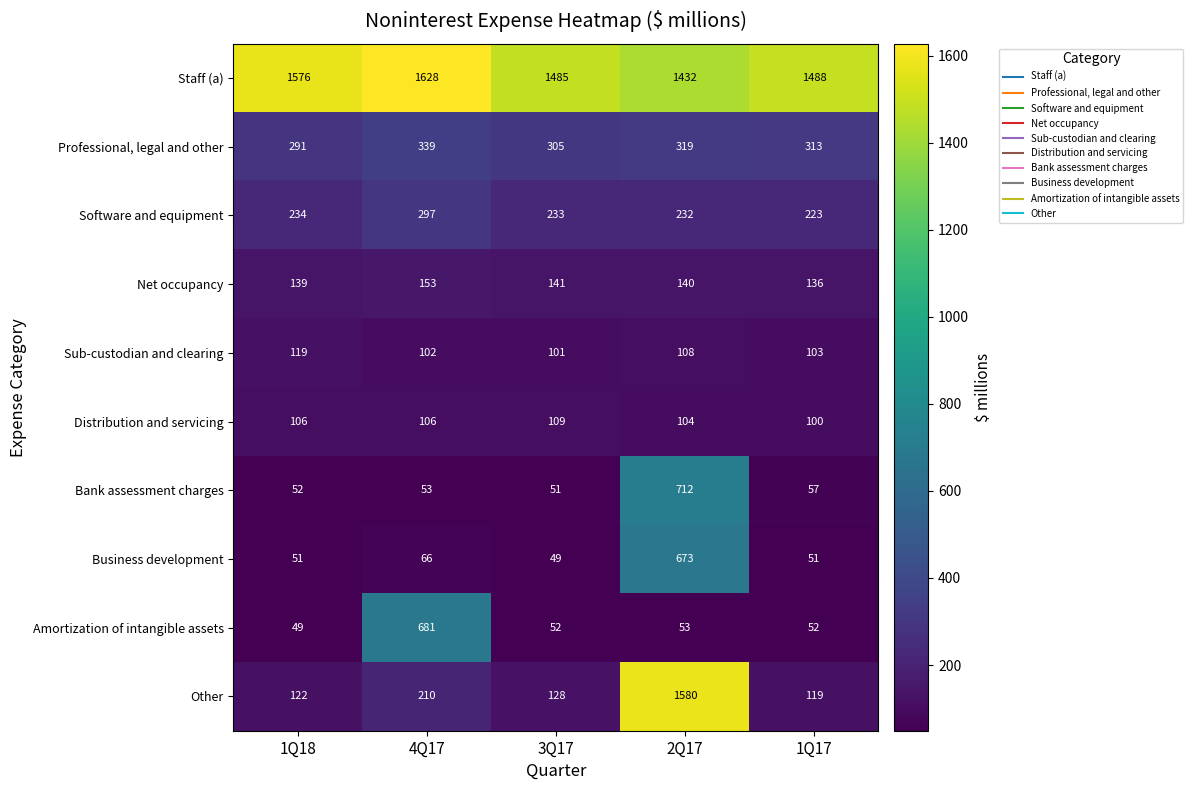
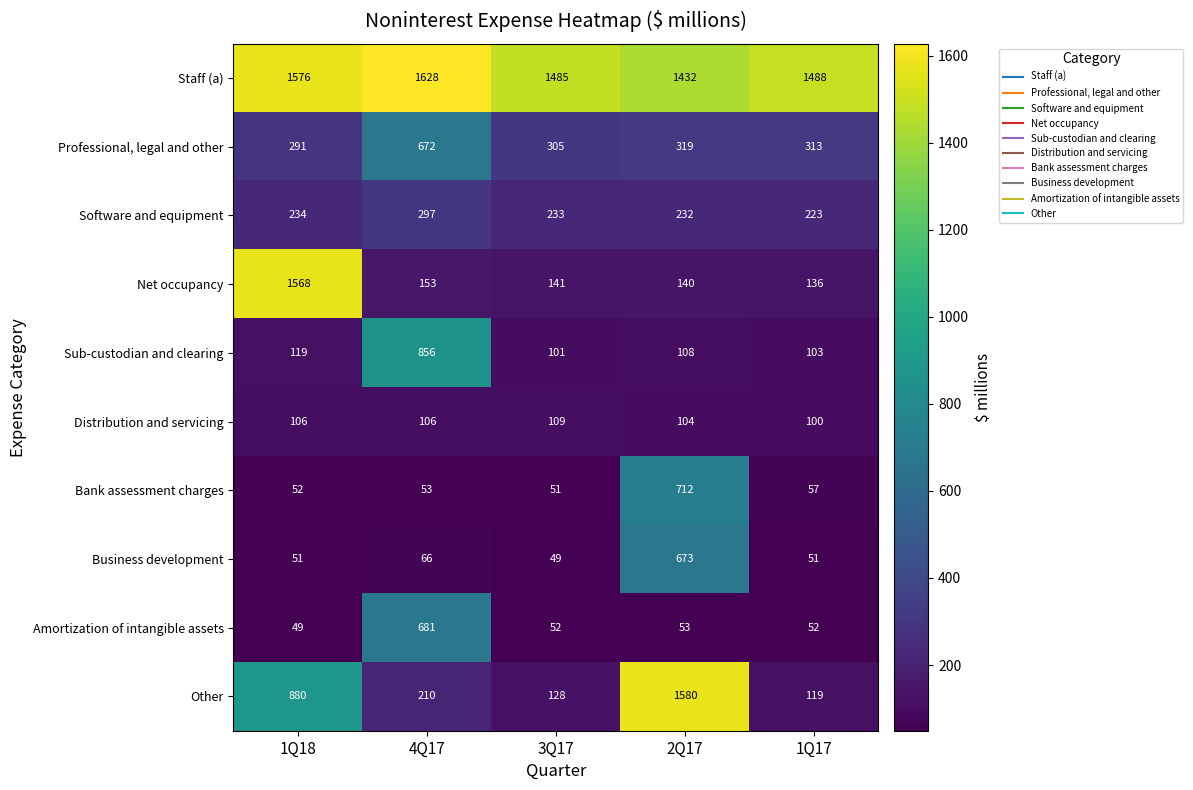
Professional, legal and other, 4Q17: 339 -> 672
Net occupancy, 1Q18: 139 -> 1568
Sub-custodian and clearing, 4Q17: 102 -> 856
Other, 1Q18: 122 -> 880
